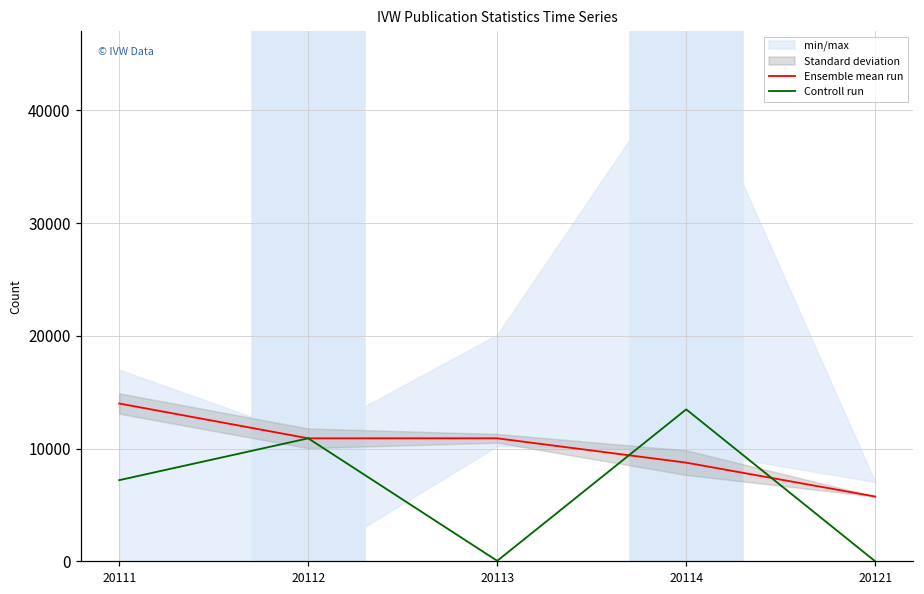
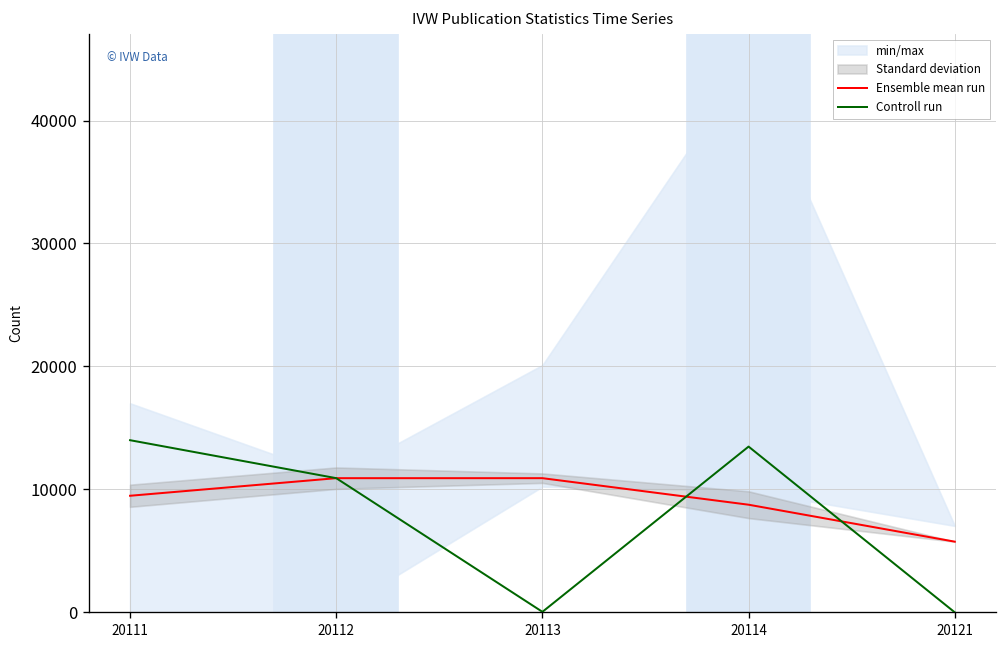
Ensemble mean run, 20111: 14000 -> 9500
Controll run, 20111: 7200 -> 14000
